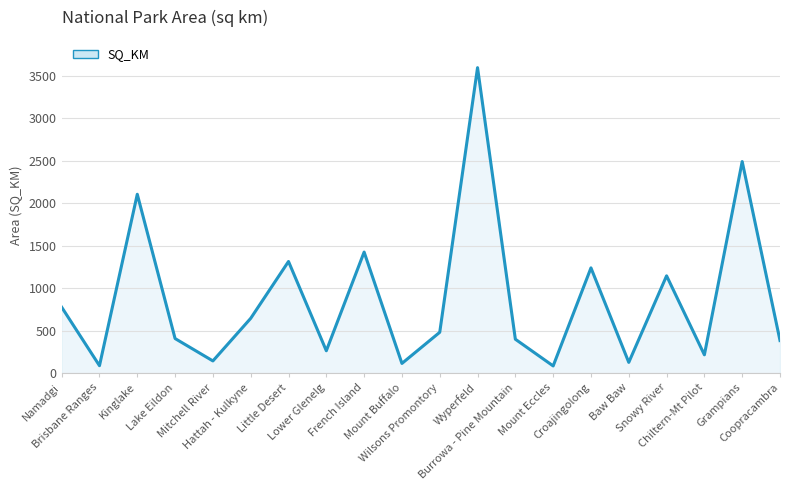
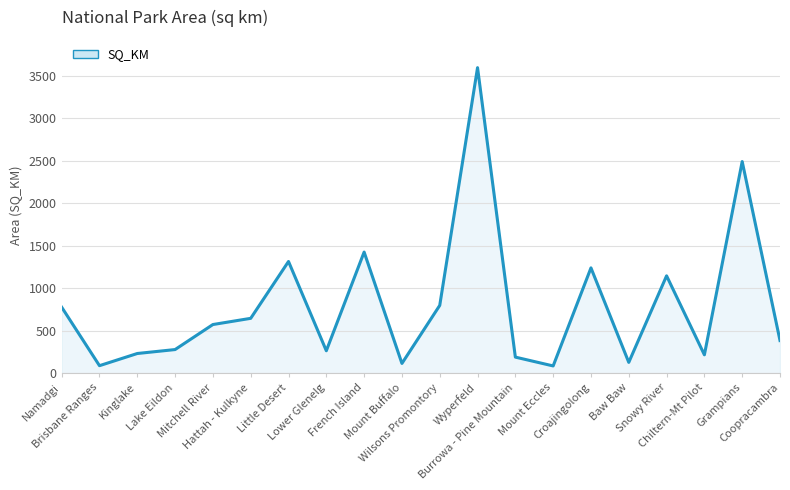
Kinglake: 2100 -> 200
Lake Eildon: 400 -> 300
Mitchell River: 100 -> 600
Wilsons Promontory: 500 -> 800
Burrowa - Pine Mountain: 400 -> 200
